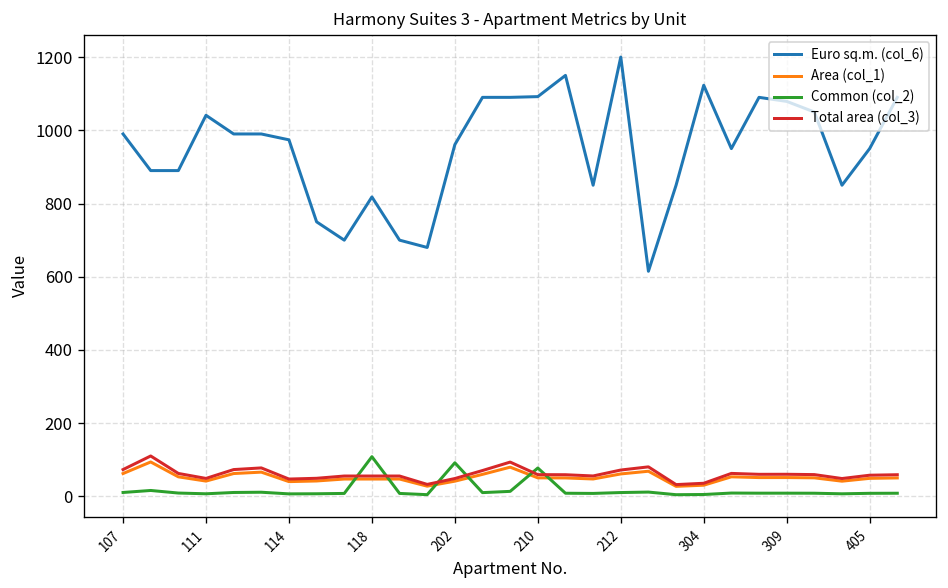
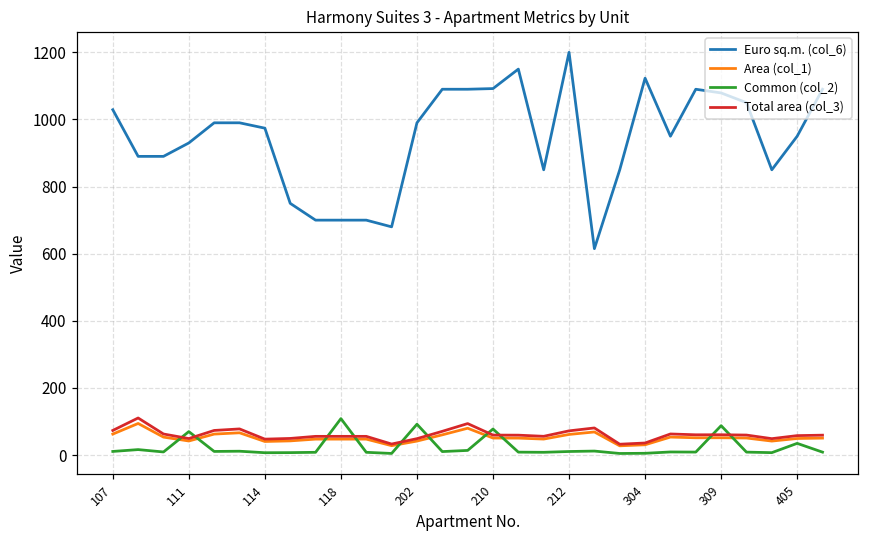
Euro sq.m. (col_6), 107: 990 -> 1030
Euro sq.m. (col_6), 111: 1040 -> 930
Common (col_2), 111: 10 -> 70
Euro sq.m. (col_6), 118: 820 -> 700
Euro sq.m. (col_6), 202: 960 -> 990
Common (col_2), 309: 10 -> 90
Common (col_2), 405: 10 -> 30
